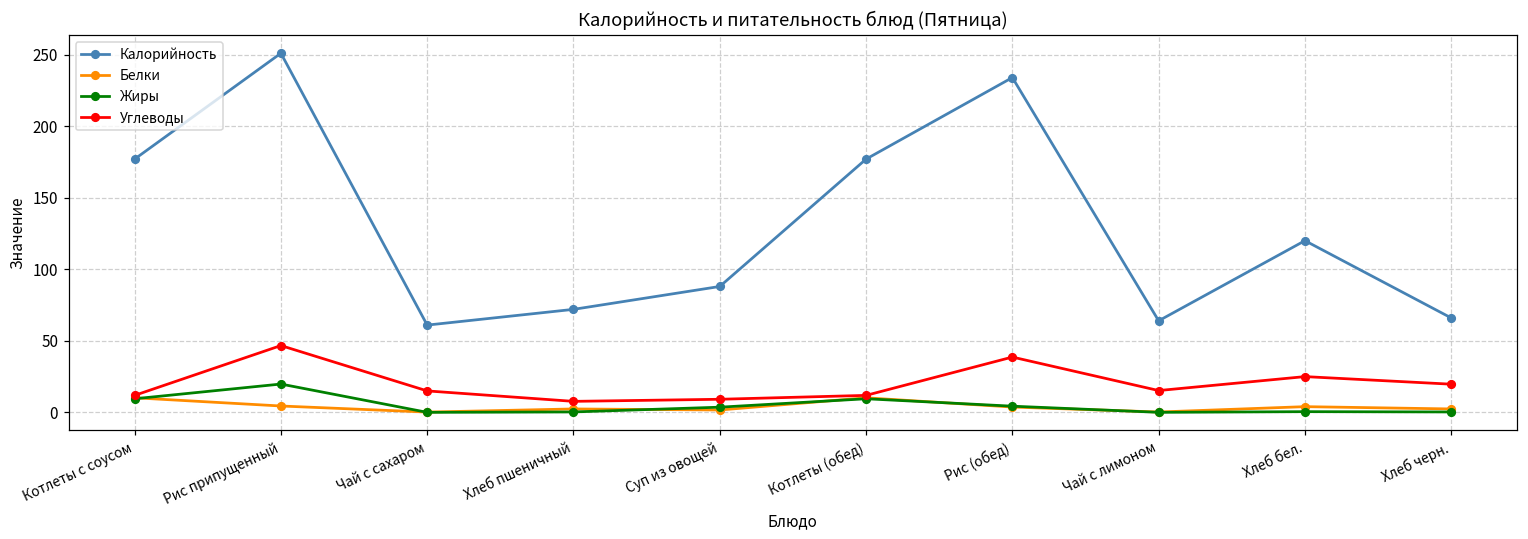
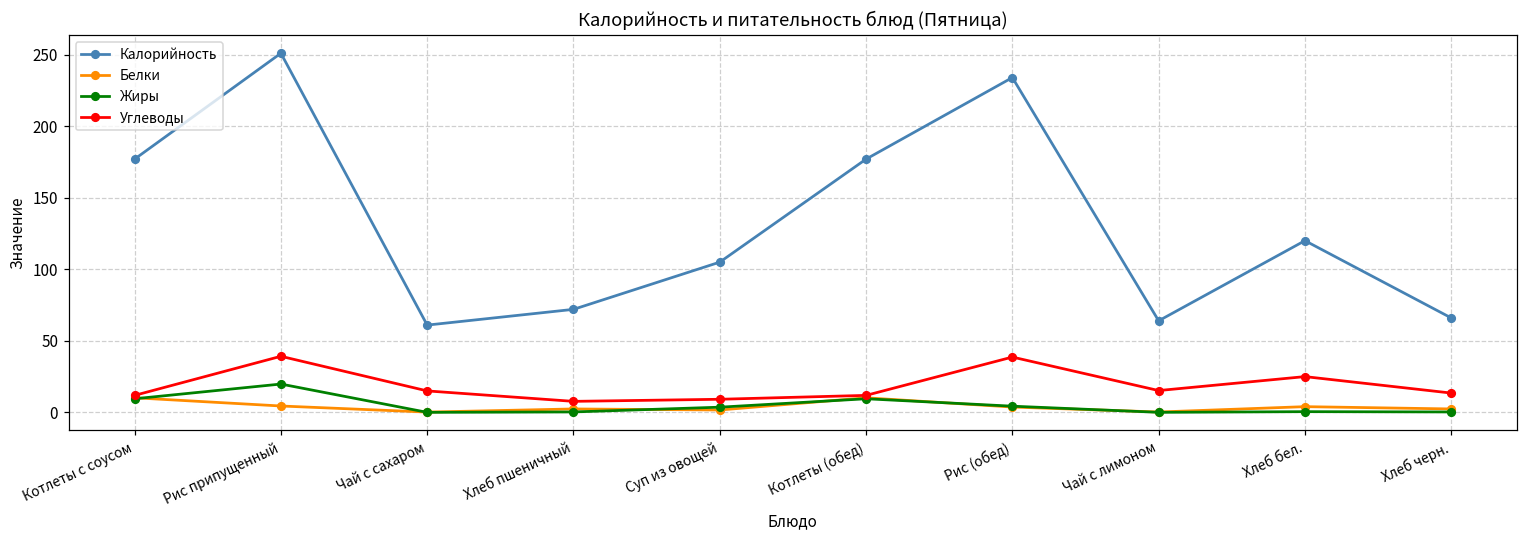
Углеводы, Рис припущенный: 47 -> 39
Калорийность, Суп из овощей: 88 -> 105
Углеводы, Хлеб черн.: 20 -> 14
